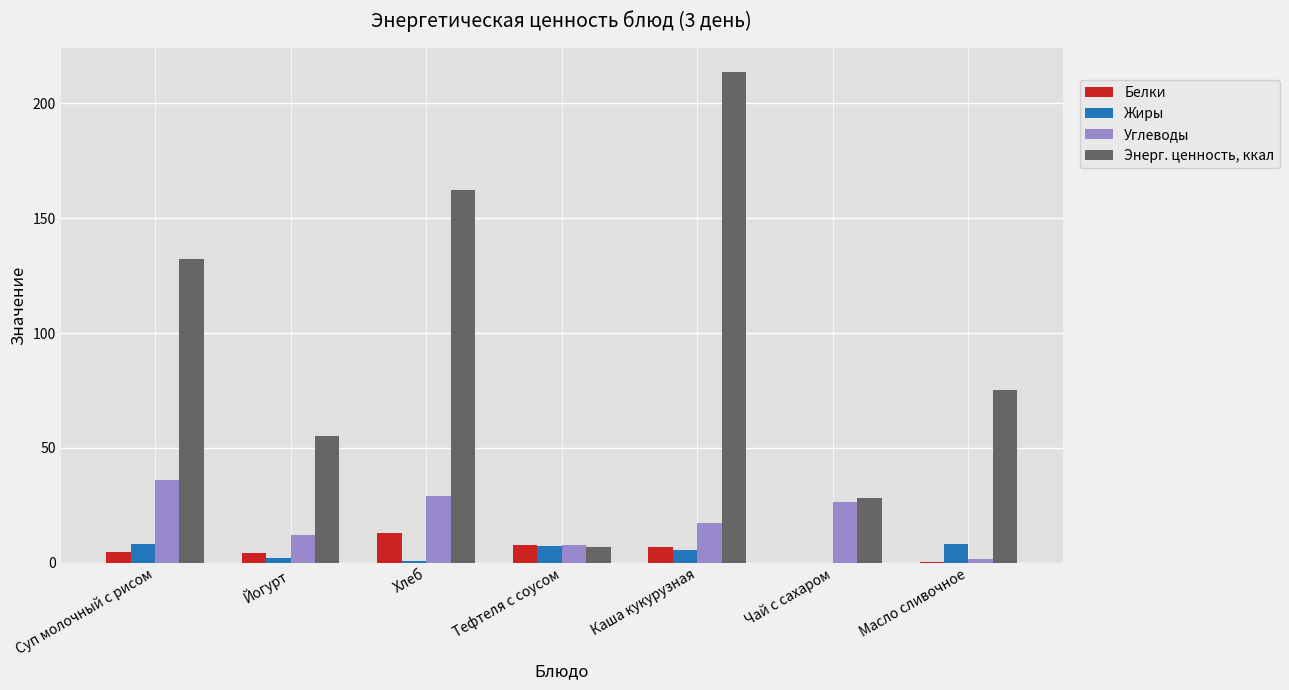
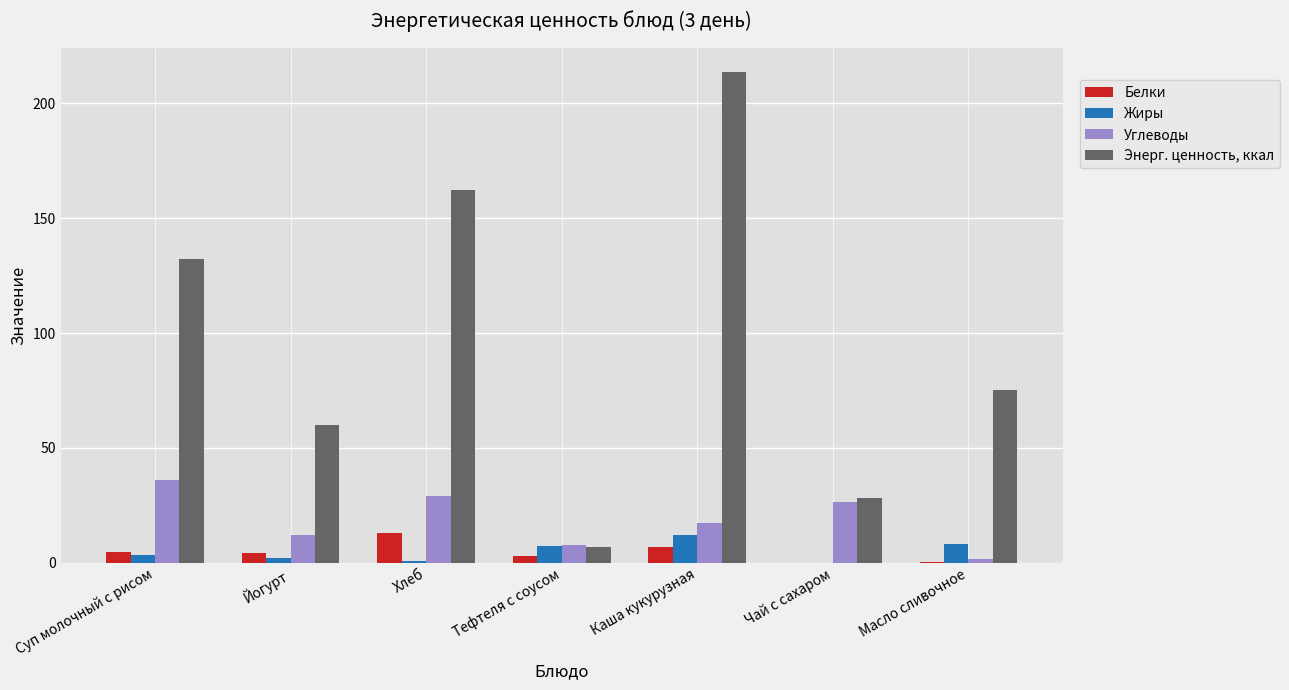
Жиры, Суп молочный с рисом: 8 -> 3
Энерг. ценность, ккал, Йогурт: 55 -> 60
Белки, Тефтеля с соусом: 8 -> 3
Жиры, Каша кукурузная: 6 -> 12
